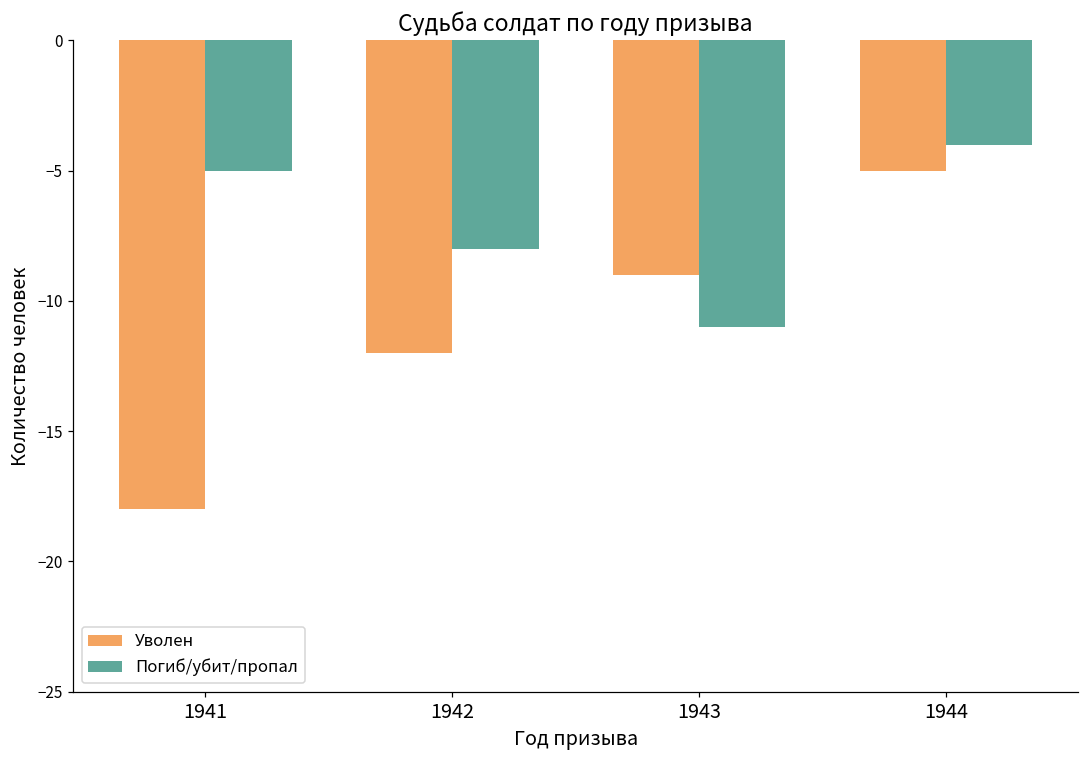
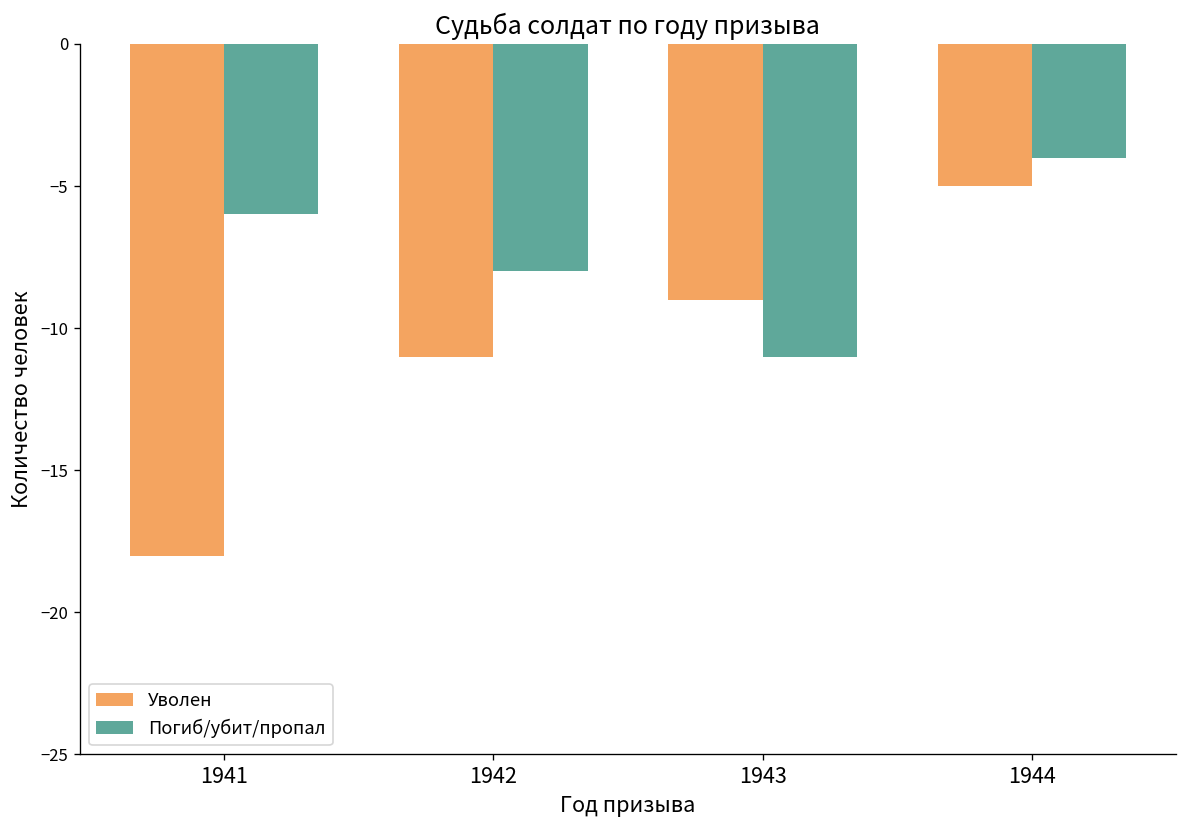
Погиб/убит/пропал, 1941: -5.0 -> -6.0
Уволен, 1942: -12.0 -> -11.0
